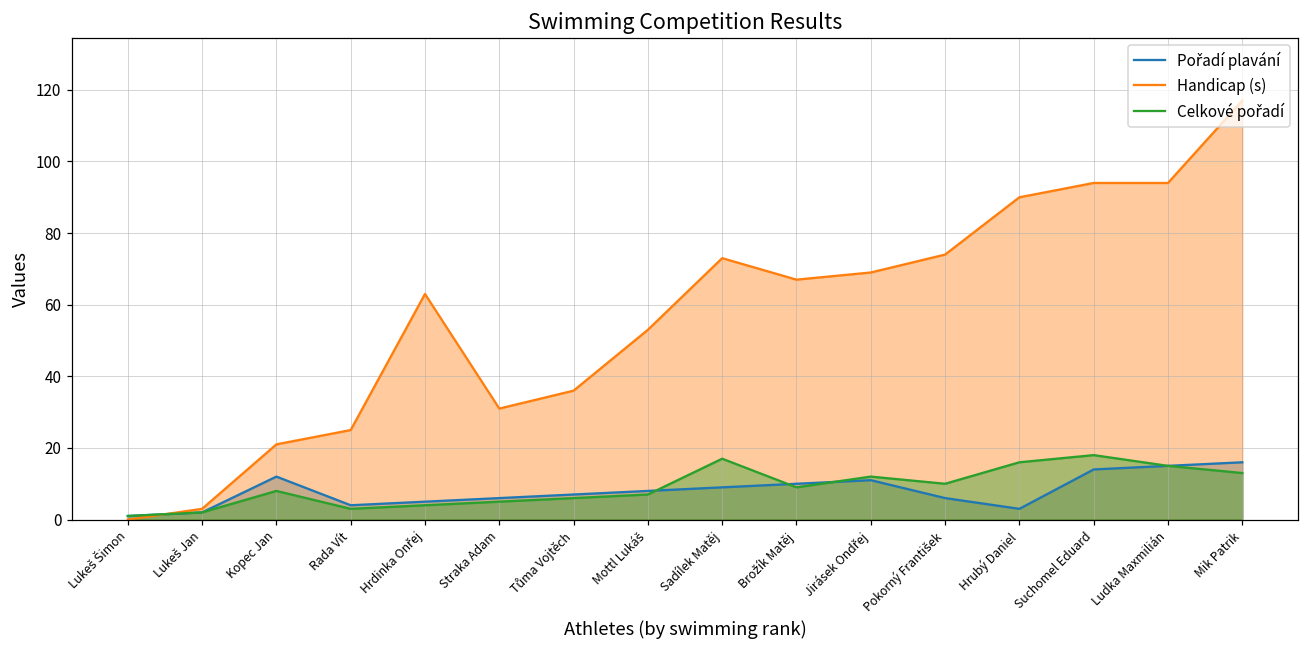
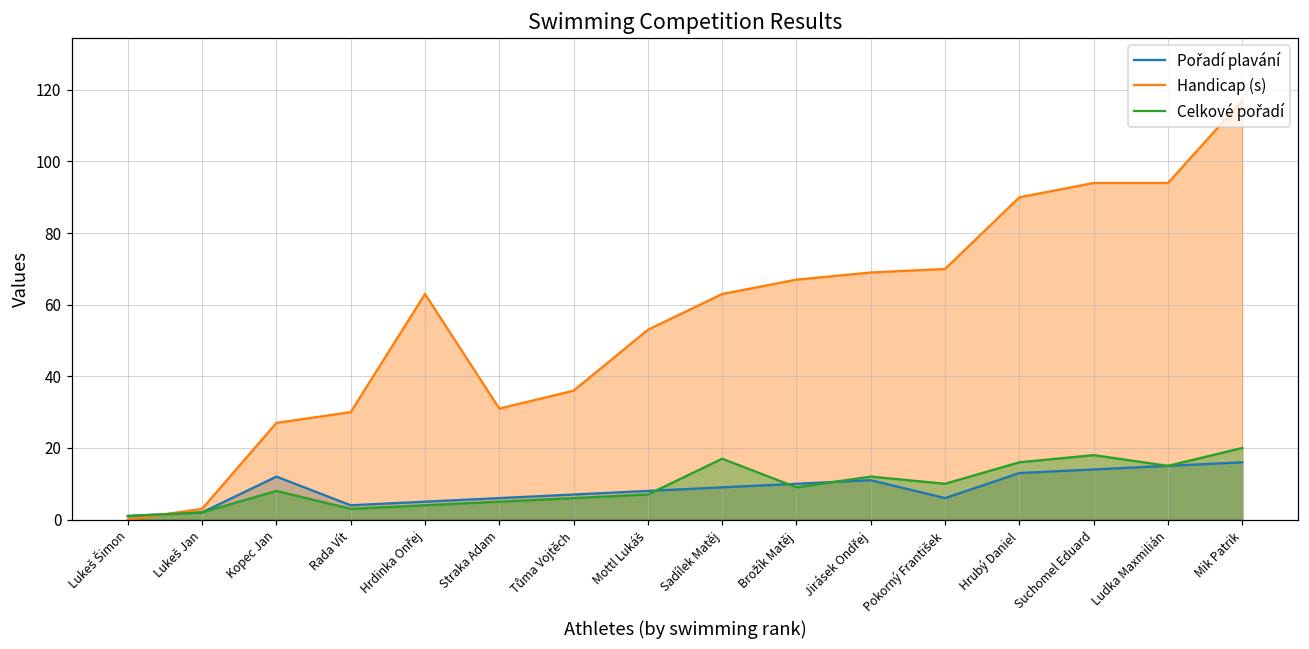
Handicap (s), Kopec Jan: 21 -> 27
Handicap (s), Rada Vít: 25 -> 30
Handicap (s), Sadílek Matěj: 73 -> 63
Handicap (s), Pokorný František: 74 -> 70
Pořadí plavání, Hrubý Daniel: 3 -> 13
Celkové pořadí, Mik Patrik: 13 -> 20
